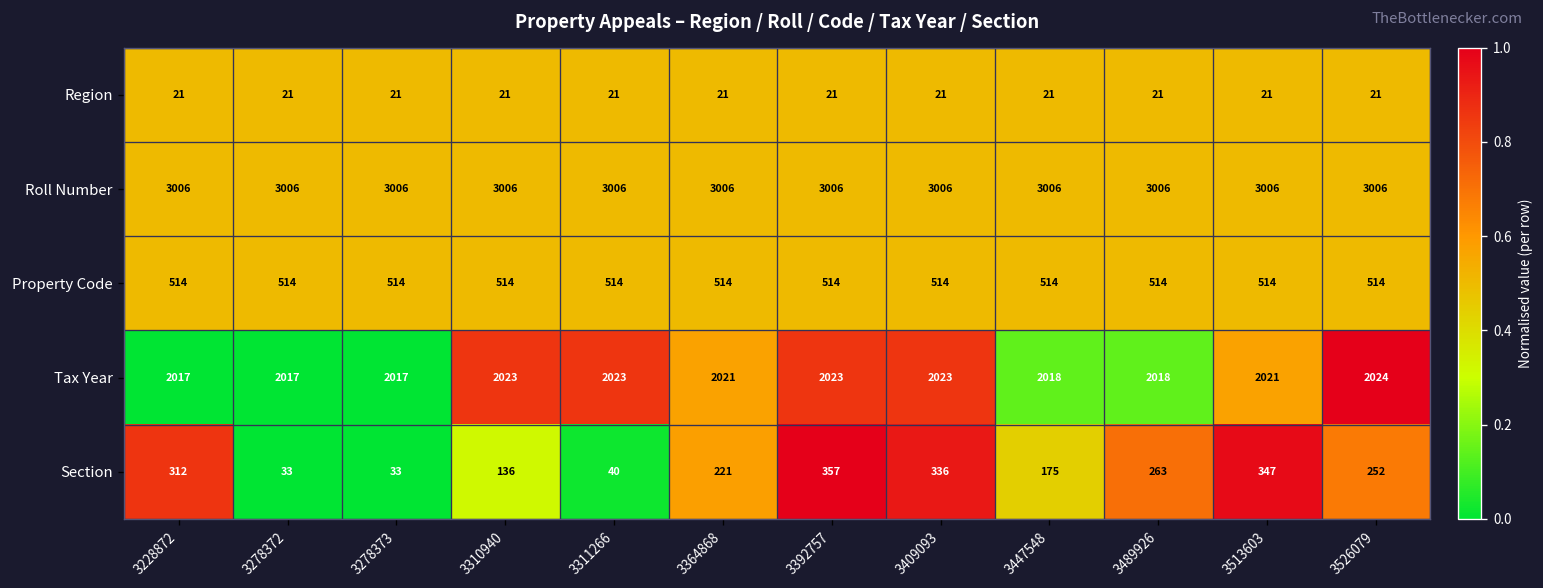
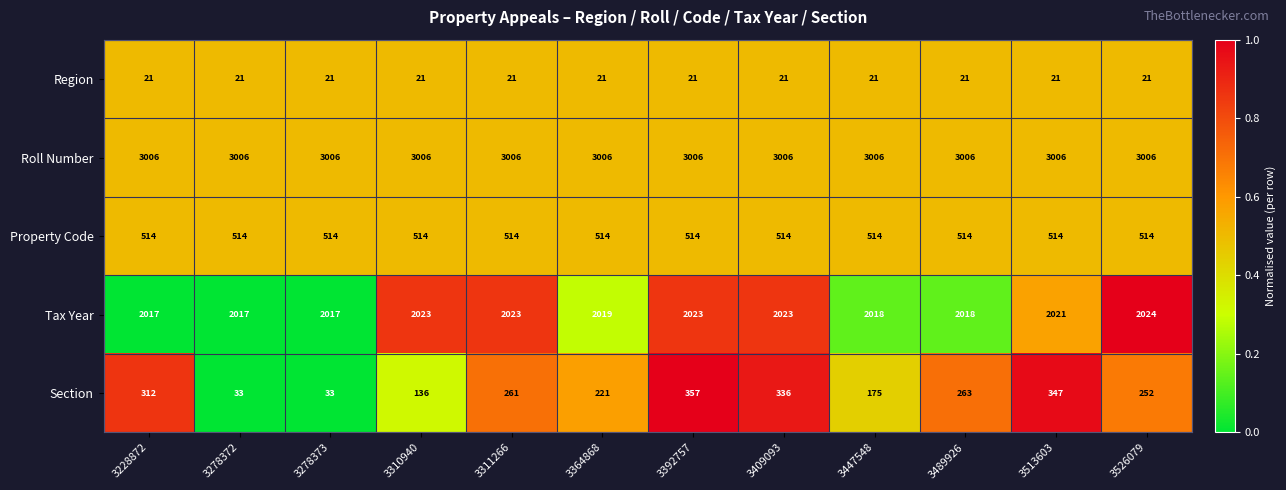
Tax Year, 3364868: 2021 -> 2019
Section, 3311266: 40 -> 261
